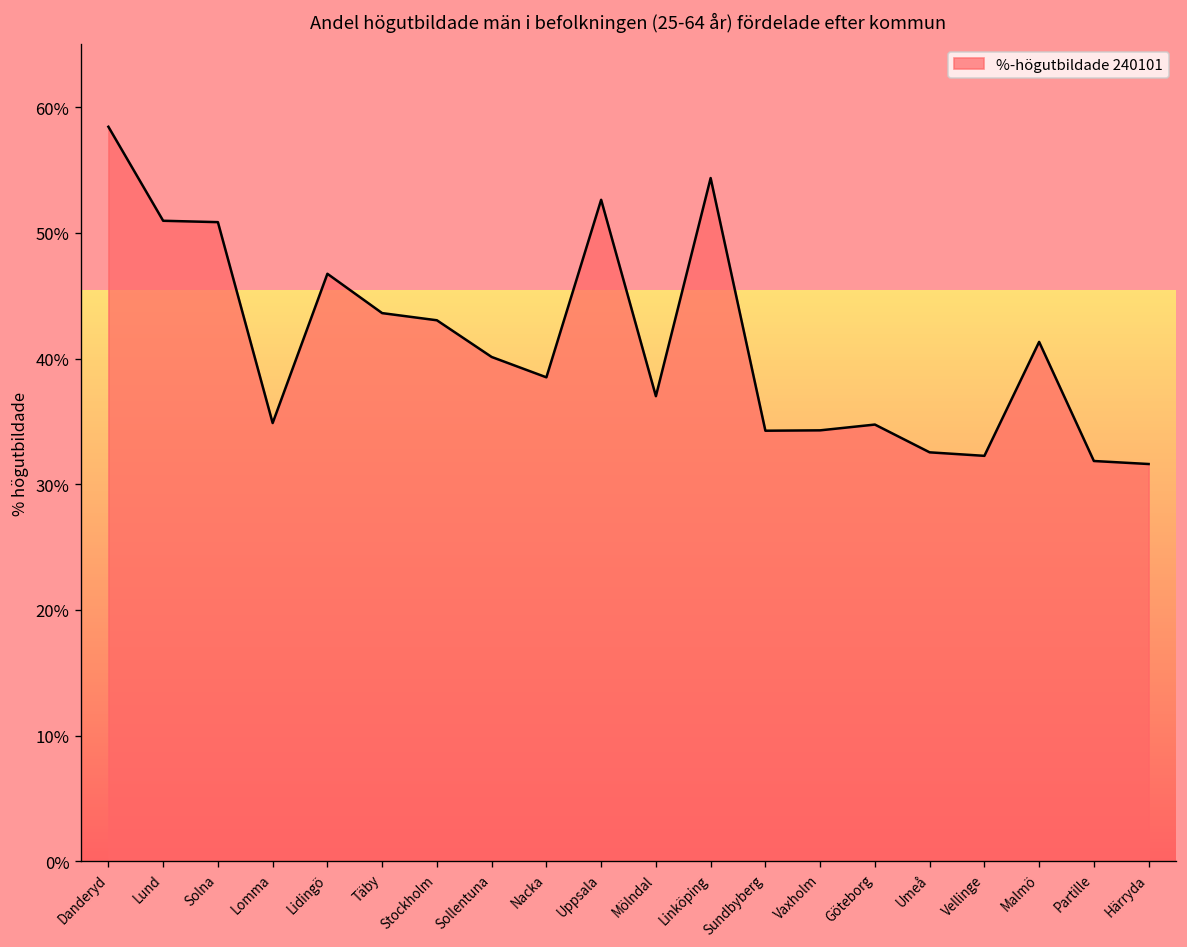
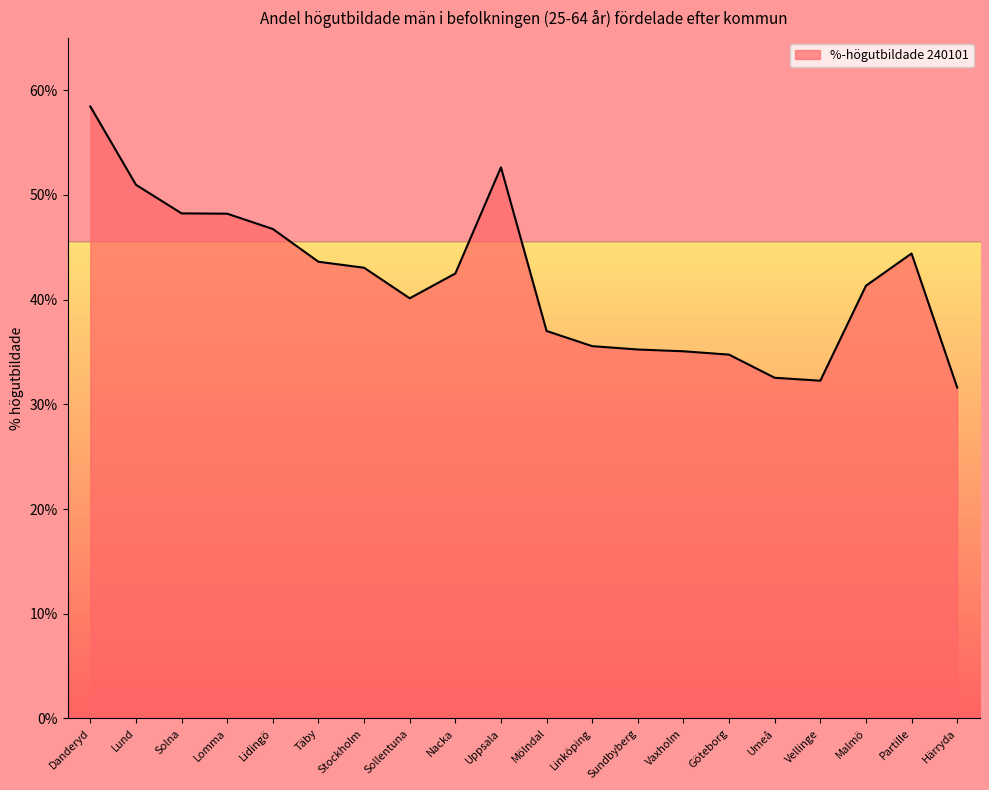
Solna: 50.9% -> 48.2%
Lomma: 34.9% -> 48.2%
Nacka: 38.5% -> 42.5%
Linköping: 54.4% -> 35.6%
Sundbyberg: 34.3% -> 35.2%
Vaxholm: 34.3% -> 35.1%
Partille: 31.9% -> 44.4%
